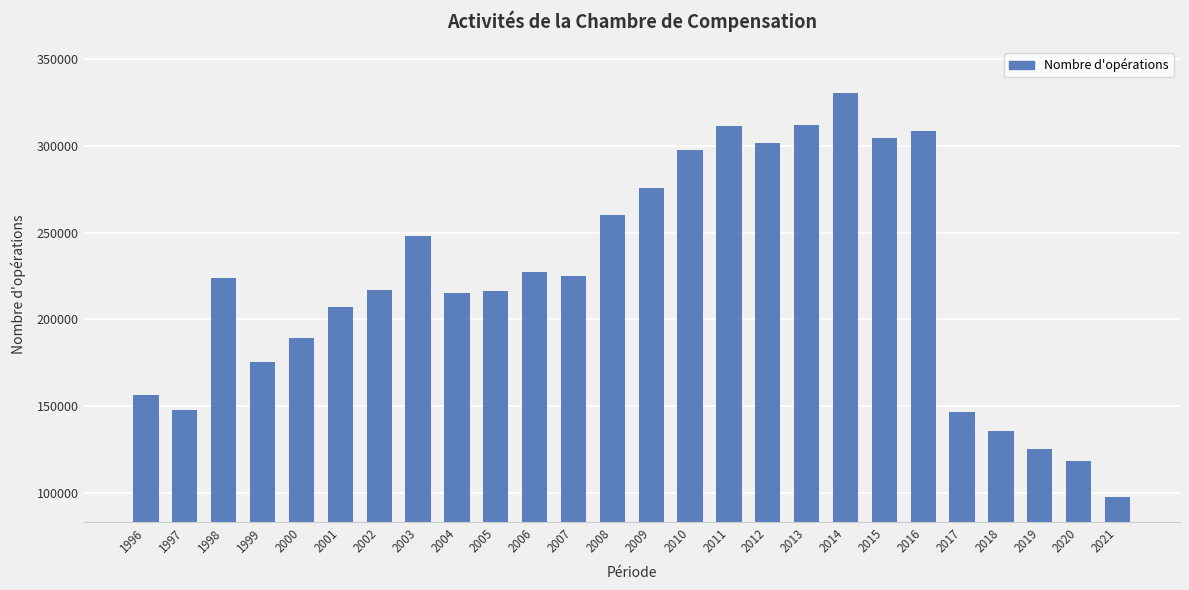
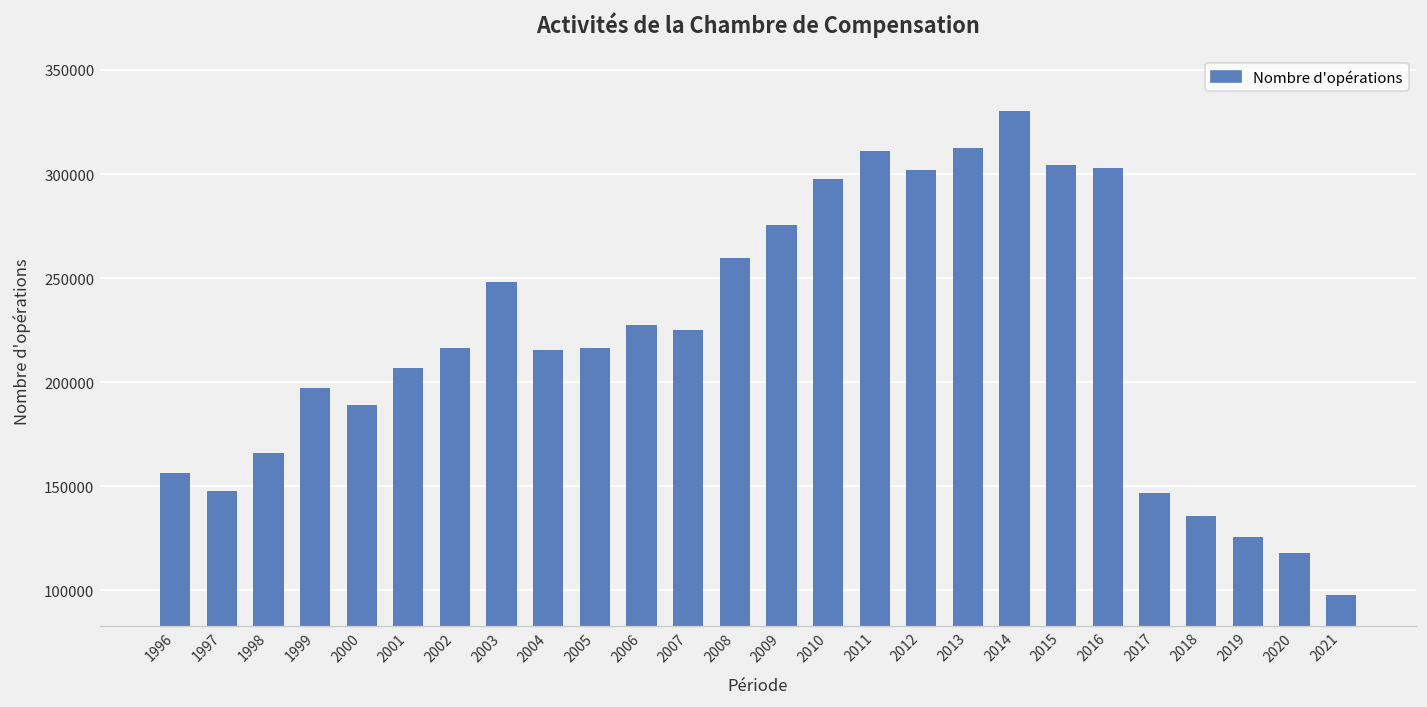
1998: 224000 -> 166000
1999: 176000 -> 197000
2016: 309000 -> 303000
